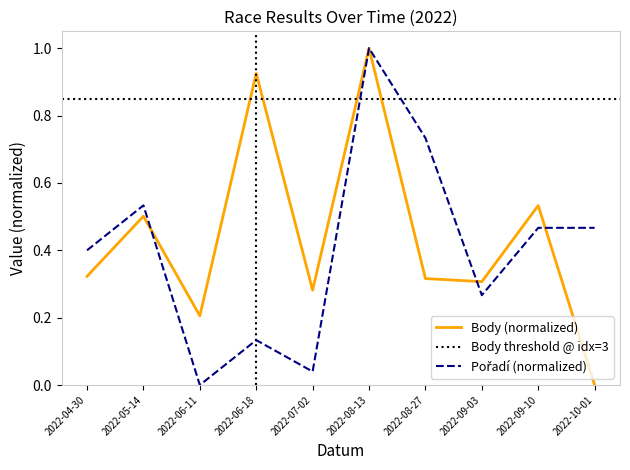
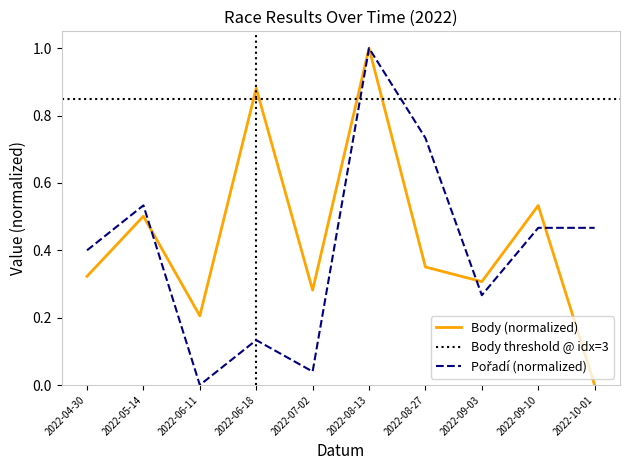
Body (normalized), 2022-06-18: 0.93 -> 0.88
Body (normalized), 2022-08-27: 0.32 -> 0.35
